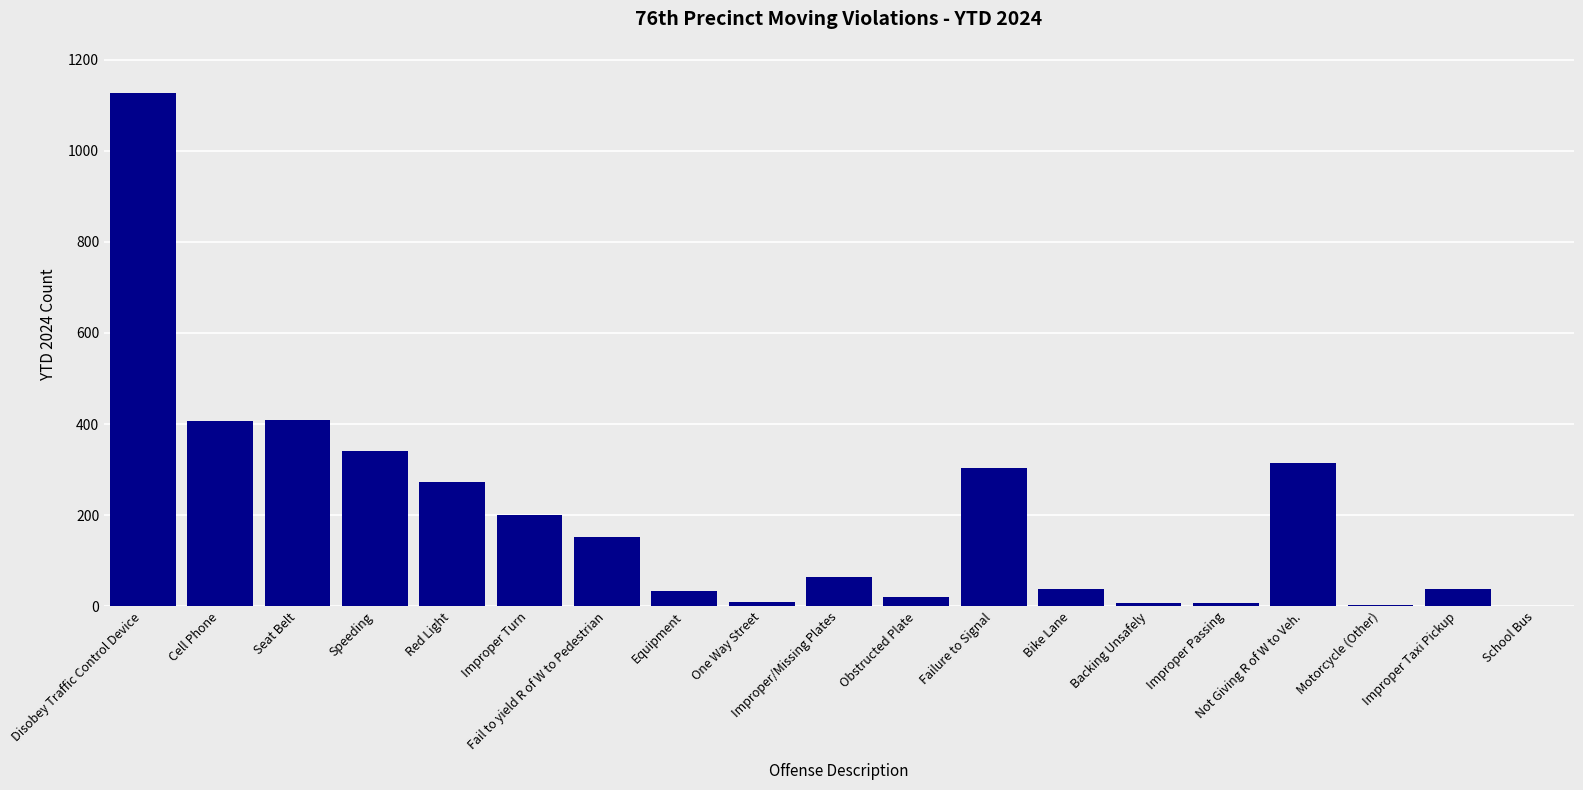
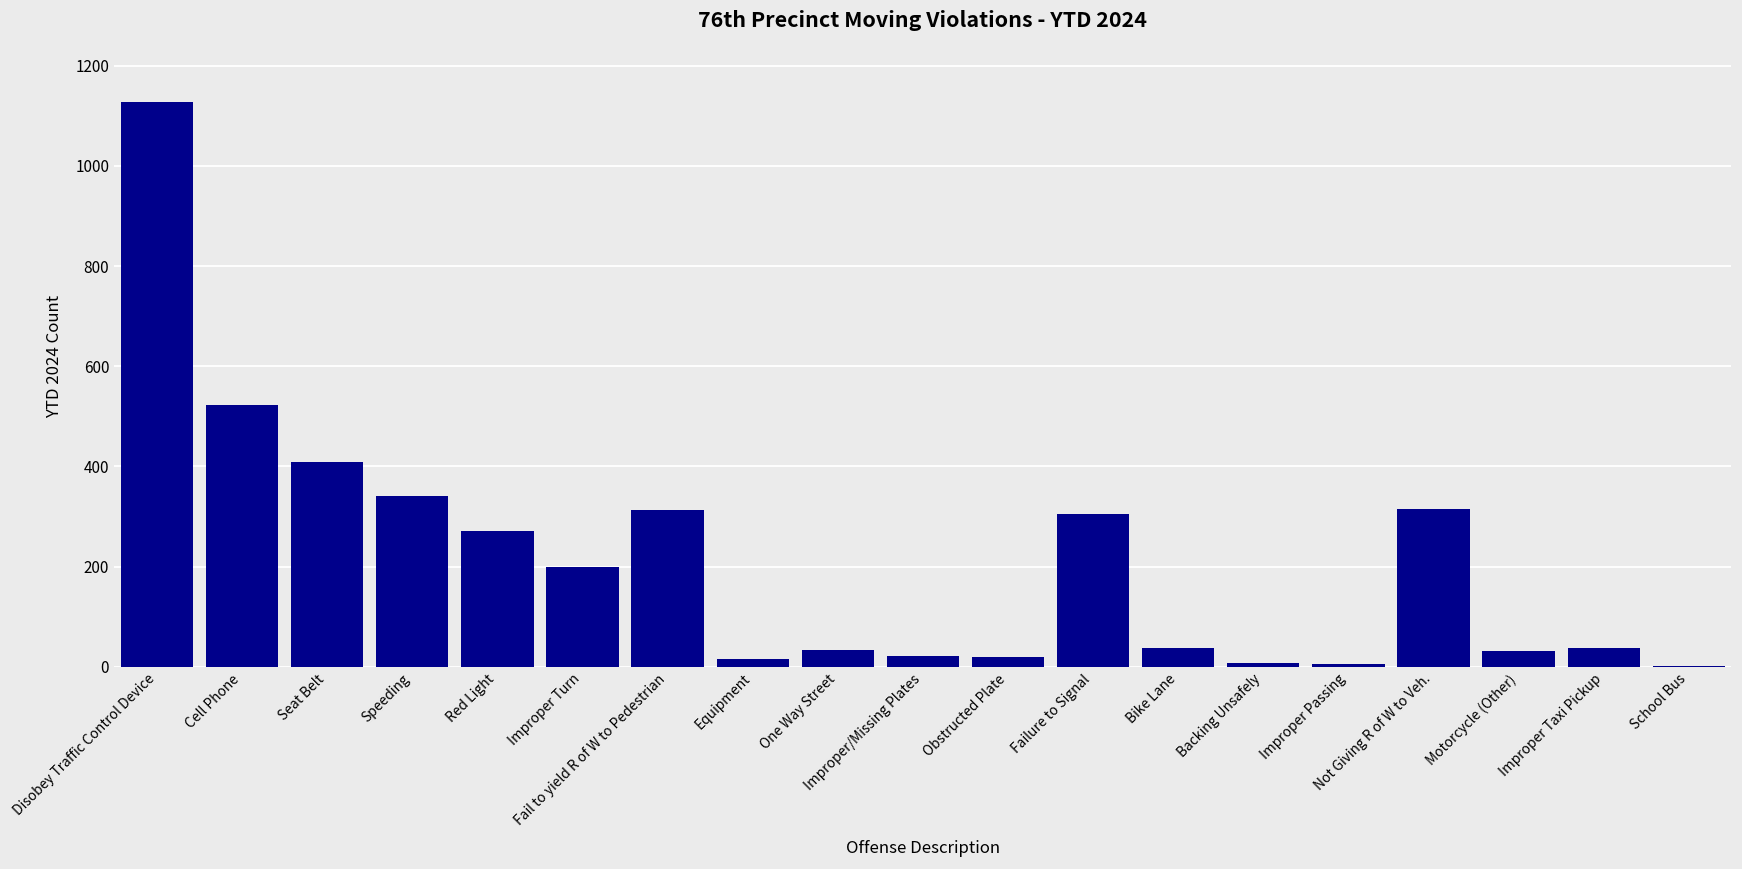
Cell Phone: 410 -> 520
Fail to yield R of W to Pedestrian: 150 -> 310
Equipment: 30 -> 20
One Way Street: 10 -> 30
Improper/Missing Plates: 60 -> 20
Motorcycle (Other): 0 -> 30
